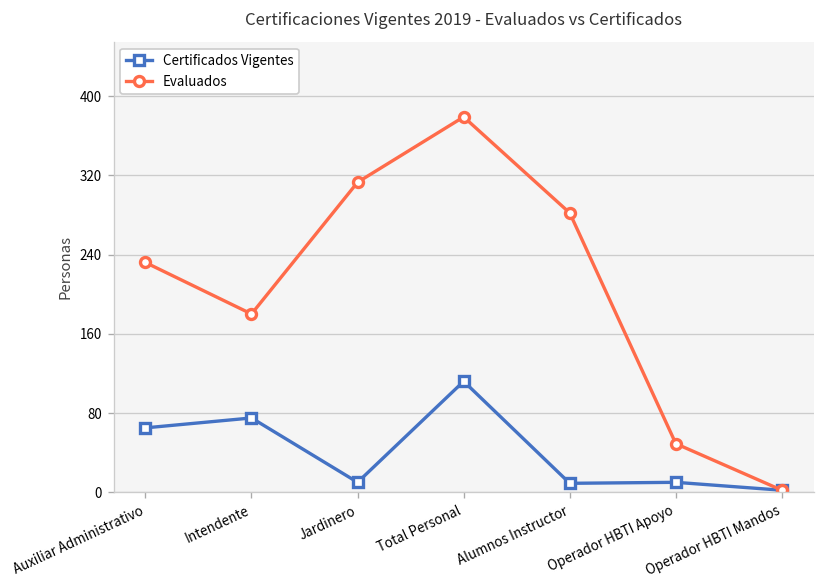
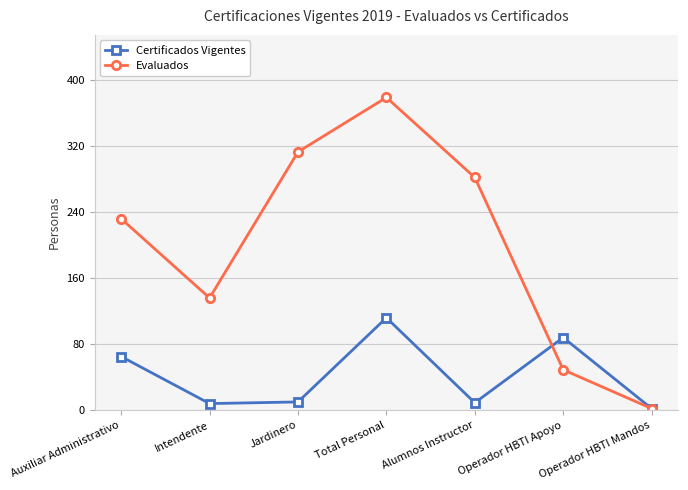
Certificados Vigentes, Intendente: 80 -> 10
Evaluados, Intendente: 180 -> 140
Certificados Vigentes, Operador HBTI Apoyo: 10 -> 90
